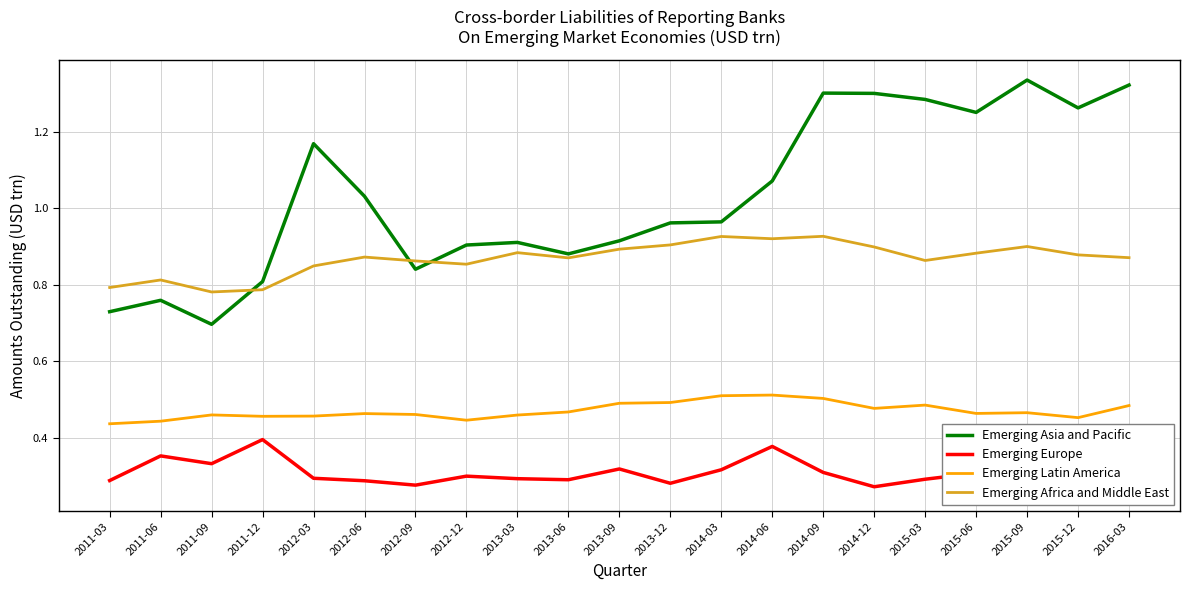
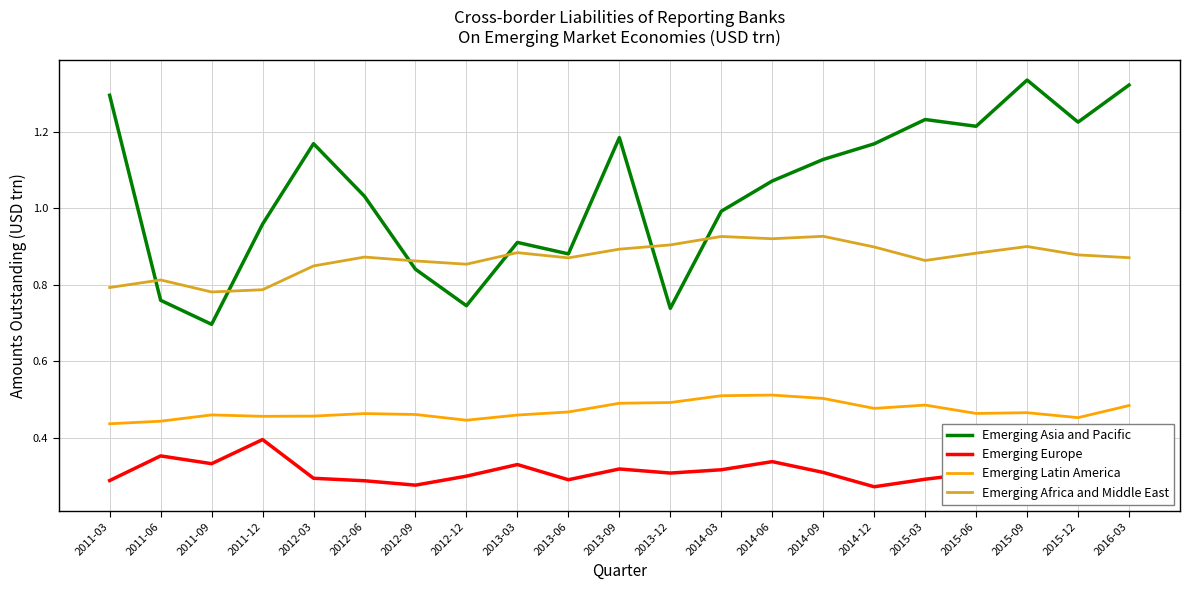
Emerging Asia and Pacific, 2011-03: 0.73 -> 1.30
Emerging Asia and Pacific, 2011-12: 0.81 -> 0.96
Emerging Asia and Pacific, 2012-12: 0.90 -> 0.75
Emerging Europe, 2013-03: 0.29 -> 0.33
Emerging Asia and Pacific, 2013-09: 0.91 -> 1.18
Emerging Asia and Pacific, 2013-12: 0.96 -> 0.74
Emerging Europe, 2013-12: 0.28 -> 0.31
Emerging Asia and Pacific, 2014-03: 0.96 -> 0.99
Emerging Europe, 2014-06: 0.38 -> 0.34
Emerging Asia and Pacific, 2014-09: 1.30 -> 1.13
Emerging Asia and Pacific, 2014-12: 1.30 -> 1.17
Emerging Asia and Pacific, 2015-03: 1.28 -> 1.23
Emerging Asia and Pacific, 2015-06: 1.25 -> 1.21
Emerging Asia and Pacific, 2015-12: 1.26 -> 1.23
